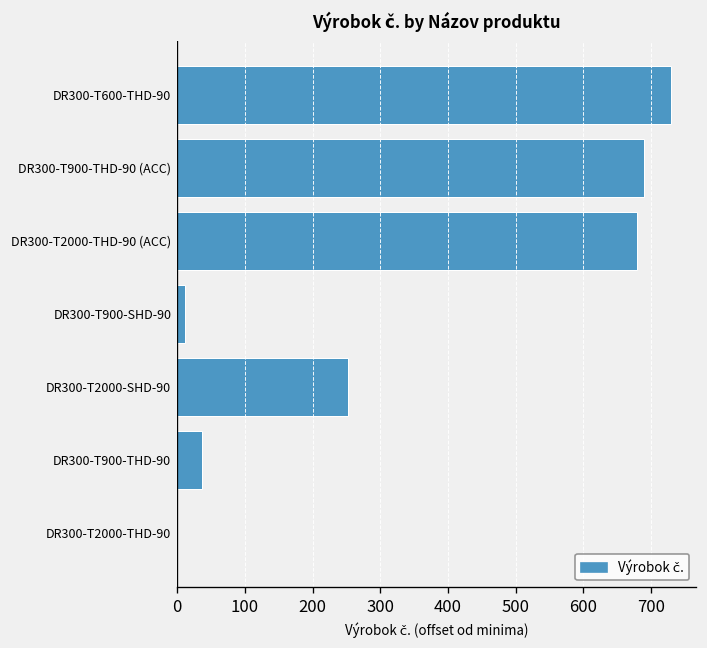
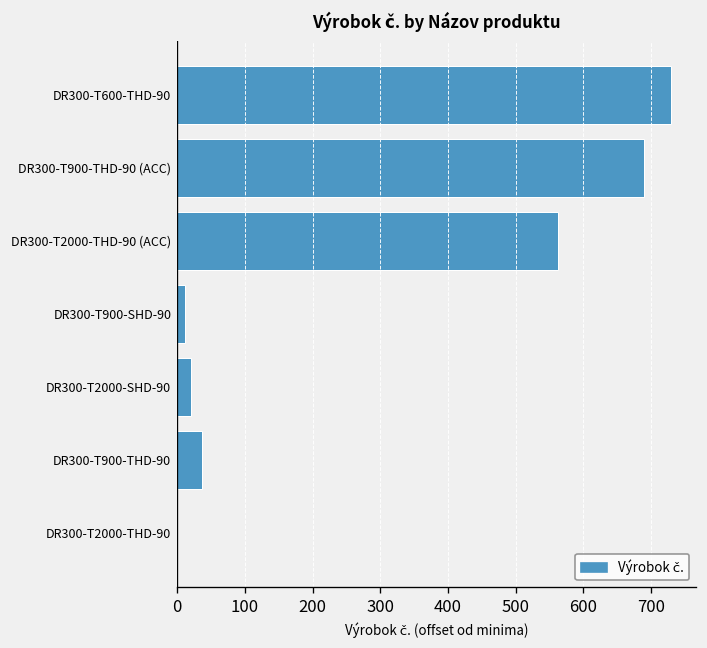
DR300-T2000-THD-90 (ACC): 680 -> 560
DR300-T2000-SHD-90: 250 -> 20
